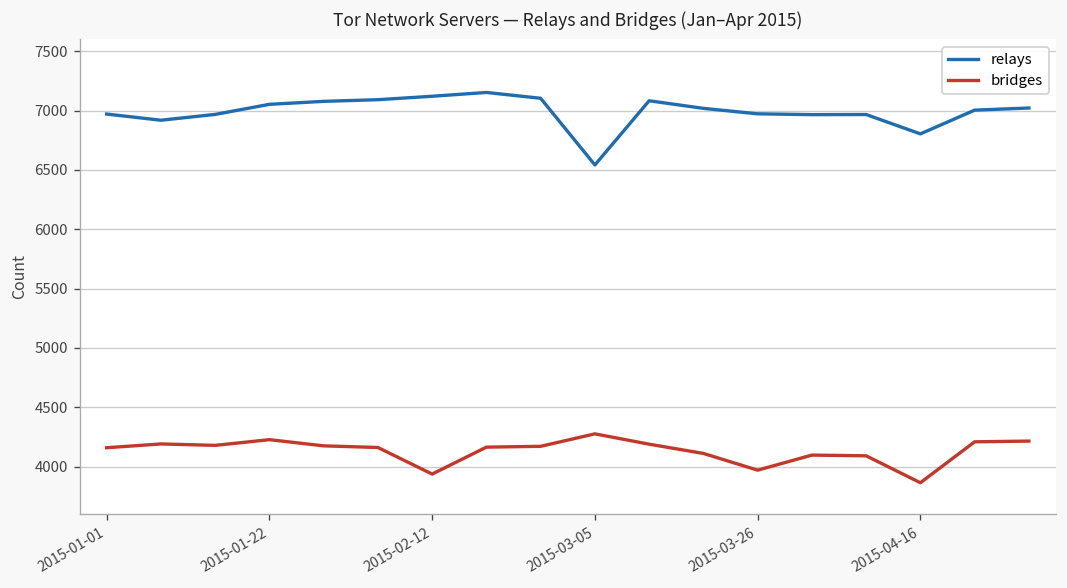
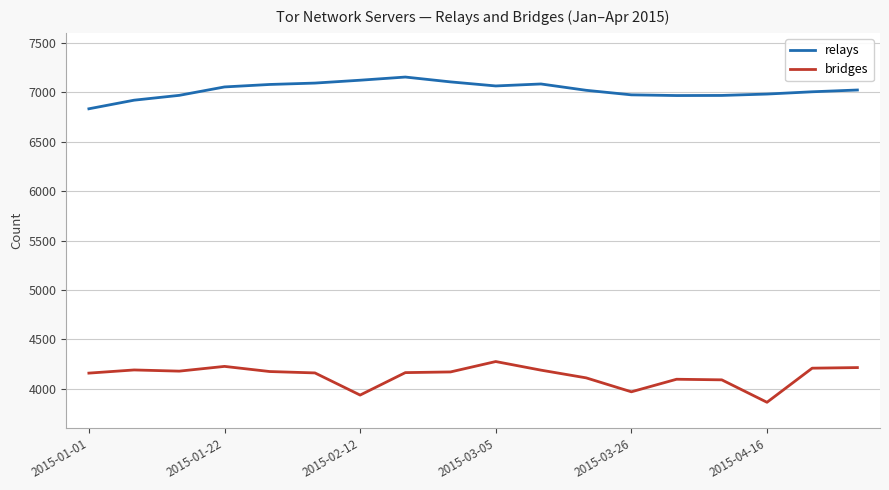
relays, 2015-01-01: 7000 -> 6800
relays, 2015-03-05: 6500 -> 7100
relays, 2015-04-16: 6800 -> 7000
